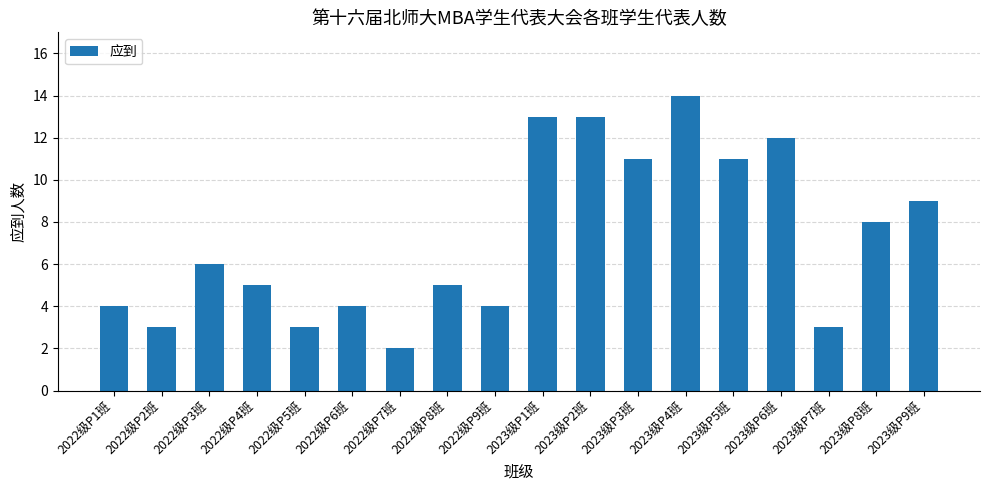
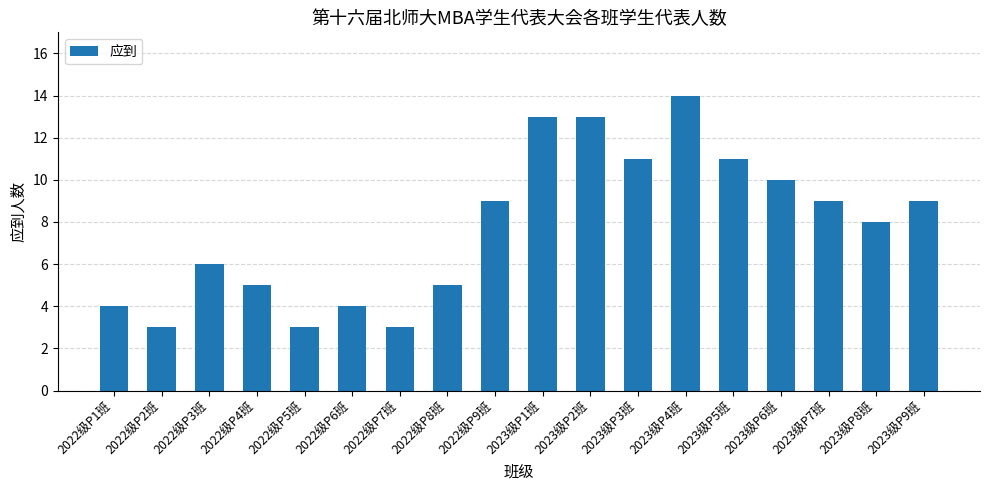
2022级P7班: 2 -> 3
2022级P9班: 4 -> 9
2023级P6班: 12 -> 10
2023级P7班: 3 -> 9
